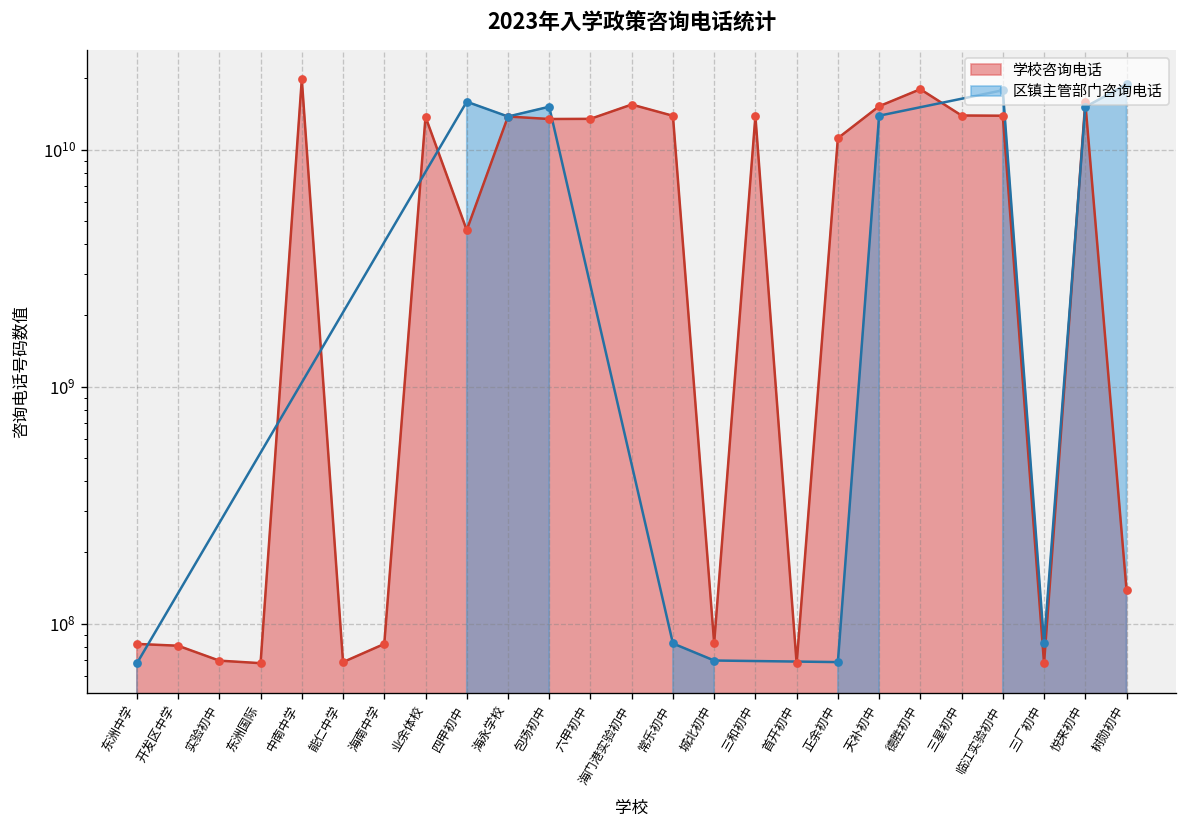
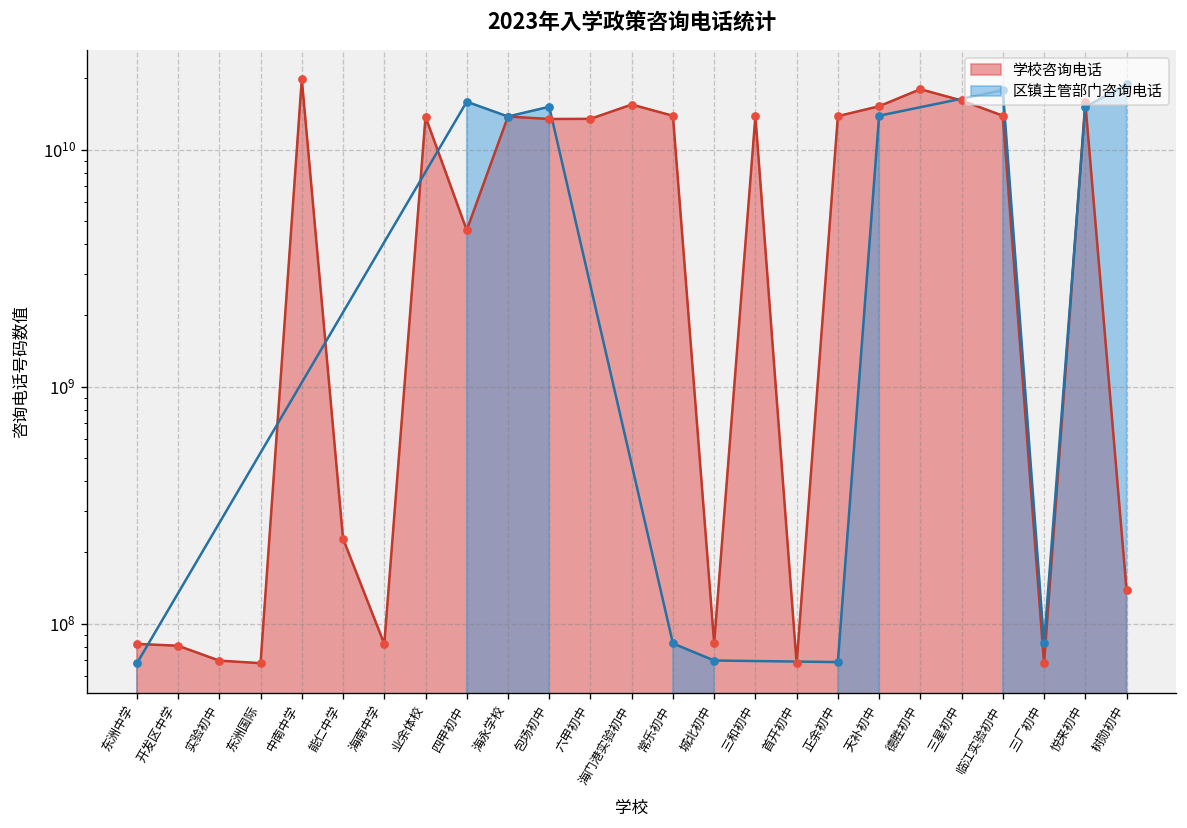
学校咨询电话, 能仁中学: 69000000 -> 230000000
学校咨询电话, 正余初中: 11000000000 -> 14000000000
学校咨询电话, 三星初中: 14000000000 -> 16000000000
